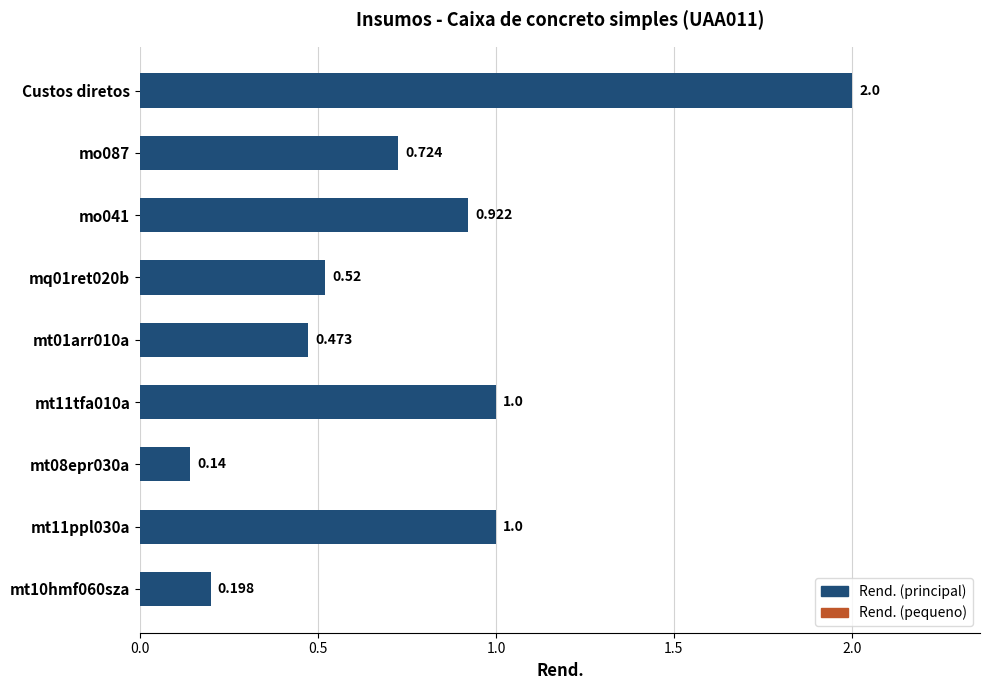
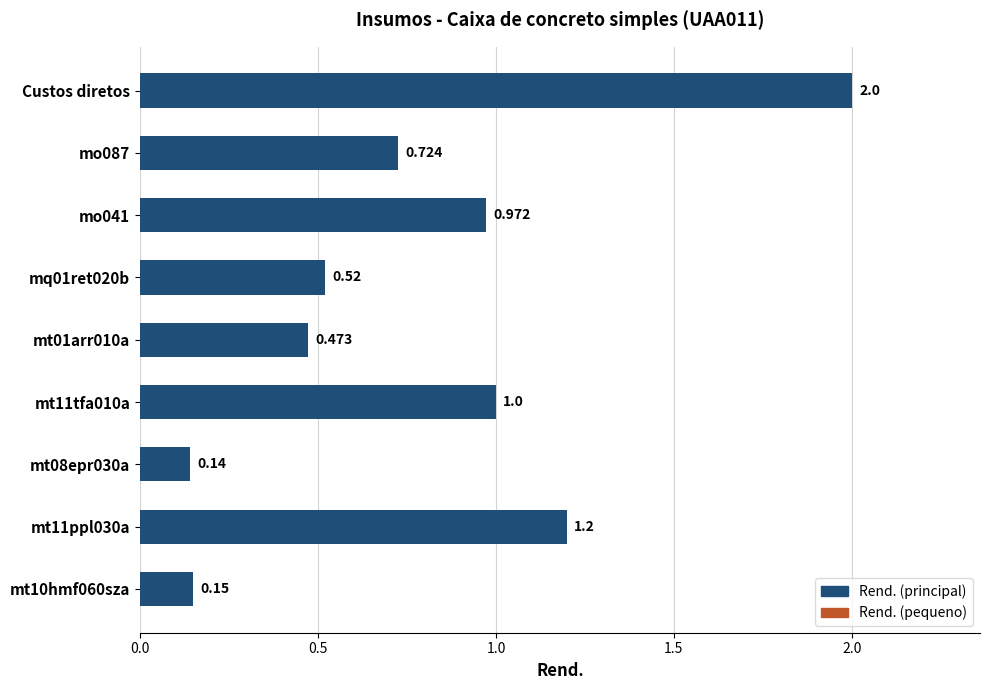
mo041: 0.922 -> 0.972
mt11ppl030a: 1.0 -> 1.2
mt10hmf060sza: 0.198 -> 0.15
